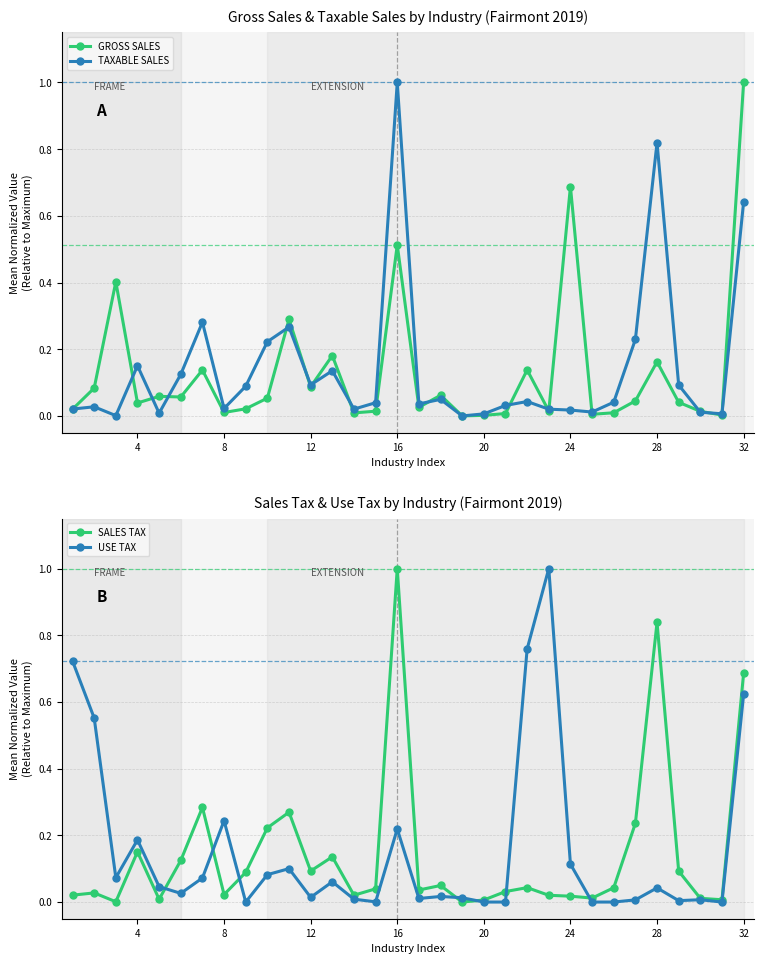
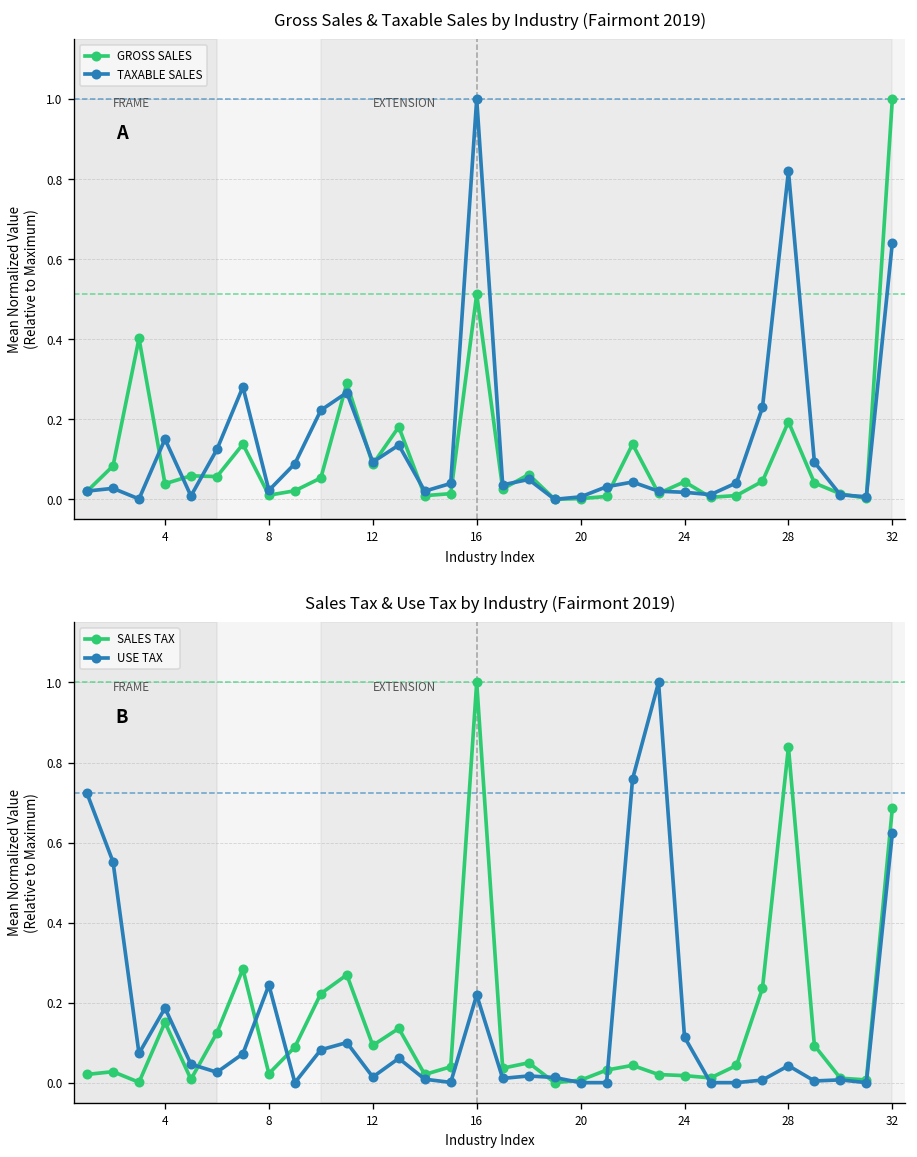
Gross Sales & Taxable Sales by Industry (Fairmont 2019), GROSS SALES, 24: 0.69 -> 0.04
Gross Sales & Taxable Sales by Industry (Fairmont 2019), GROSS SALES, 28: 0.16 -> 0.19
